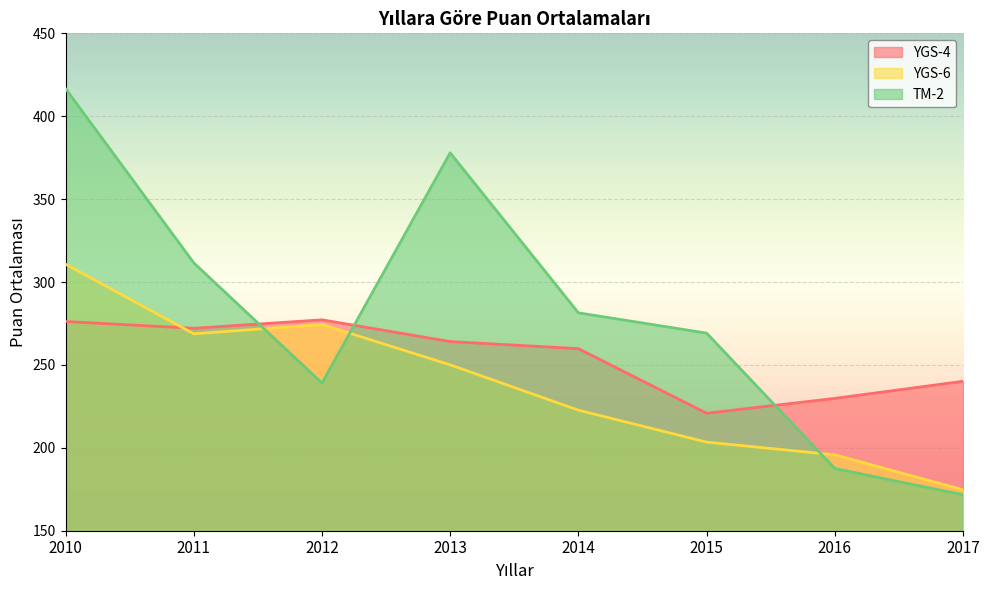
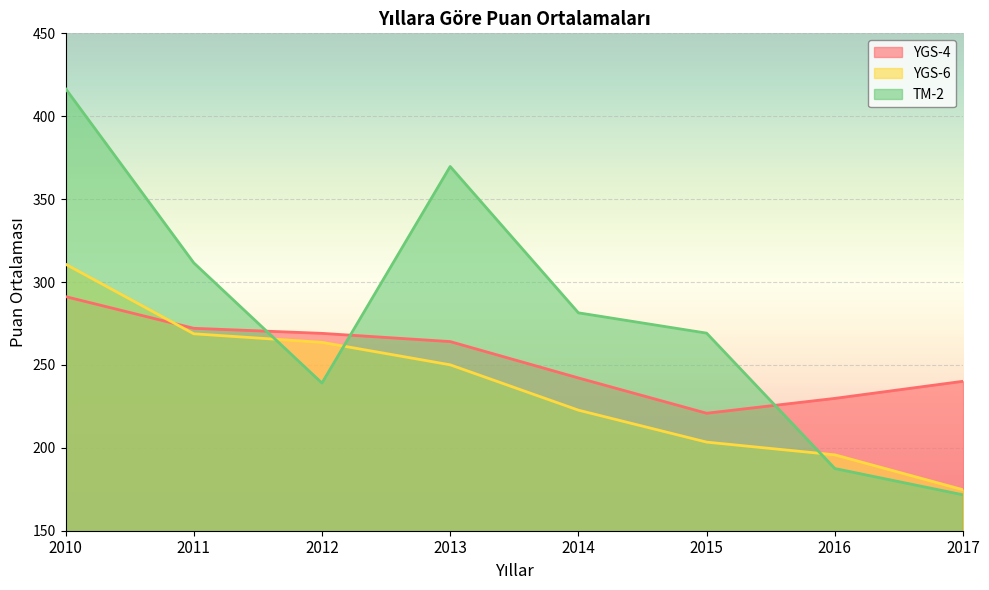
YGS-4, 2010: 276 -> 291
YGS-4, 2012: 277 -> 269
YGS-6, 2012: 274 -> 264
TM-2, 2013: 378 -> 370
YGS-4, 2014: 260 -> 242
